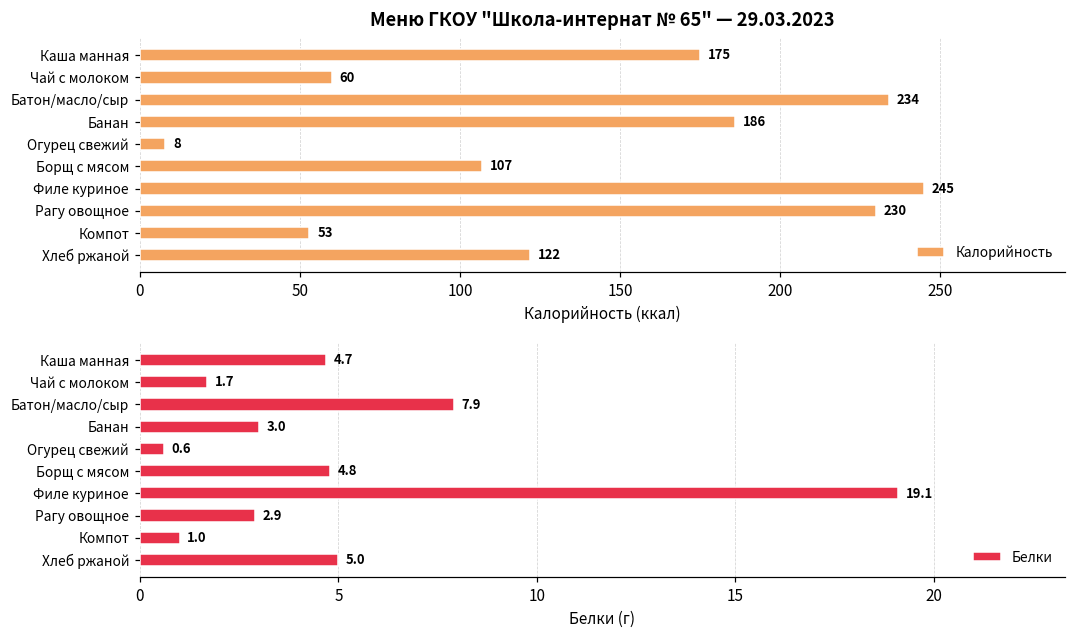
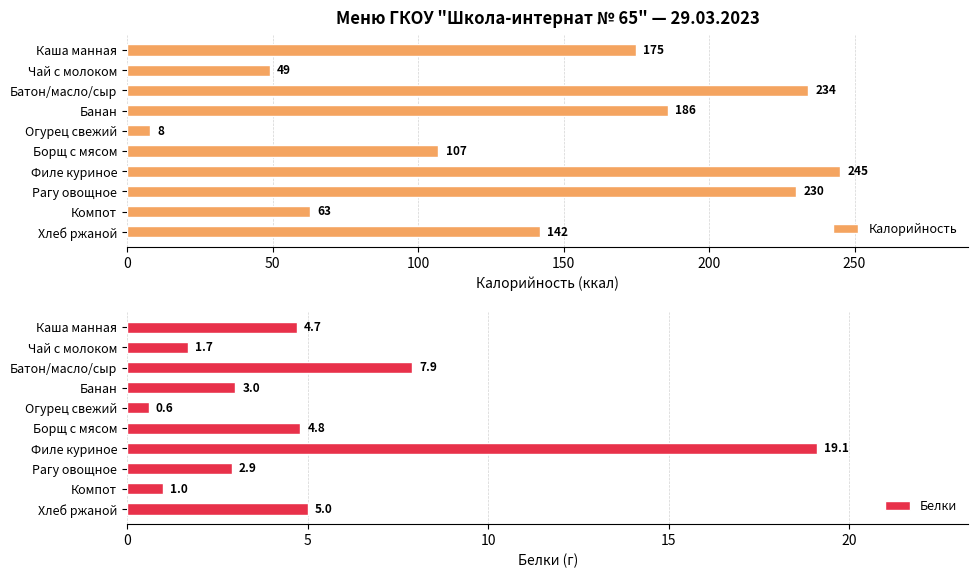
Меню ГКОУ "Школа-интернат № 65" — 29.03.2023, Чай с молоком: 60 -> 49
Меню ГКОУ "Школа-интернат № 65" — 29.03.2023, Компот: 53 -> 63
Меню ГКОУ "Школа-интернат № 65" — 29.03.2023, Хлеб ржаной: 122 -> 142
